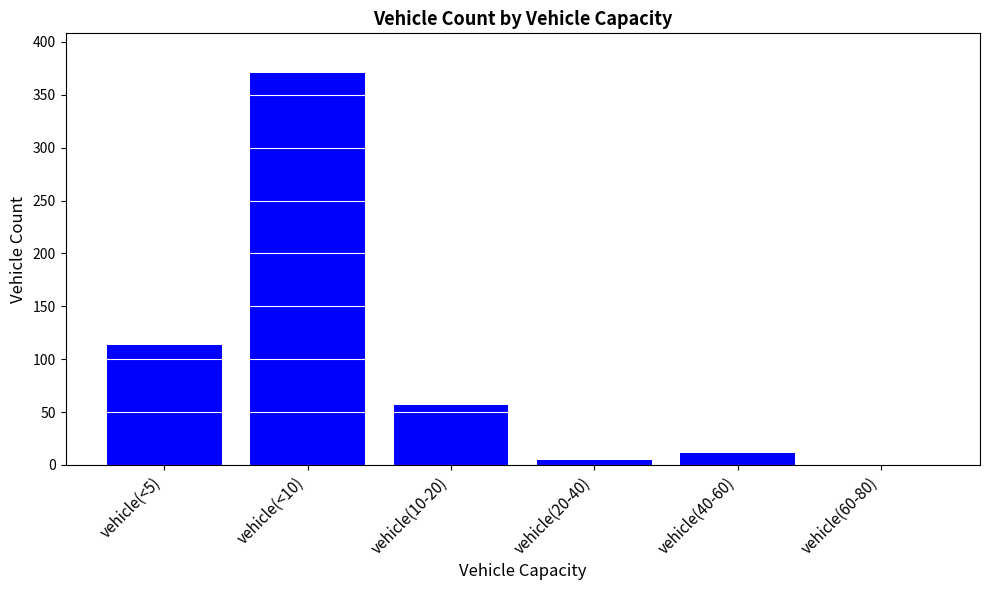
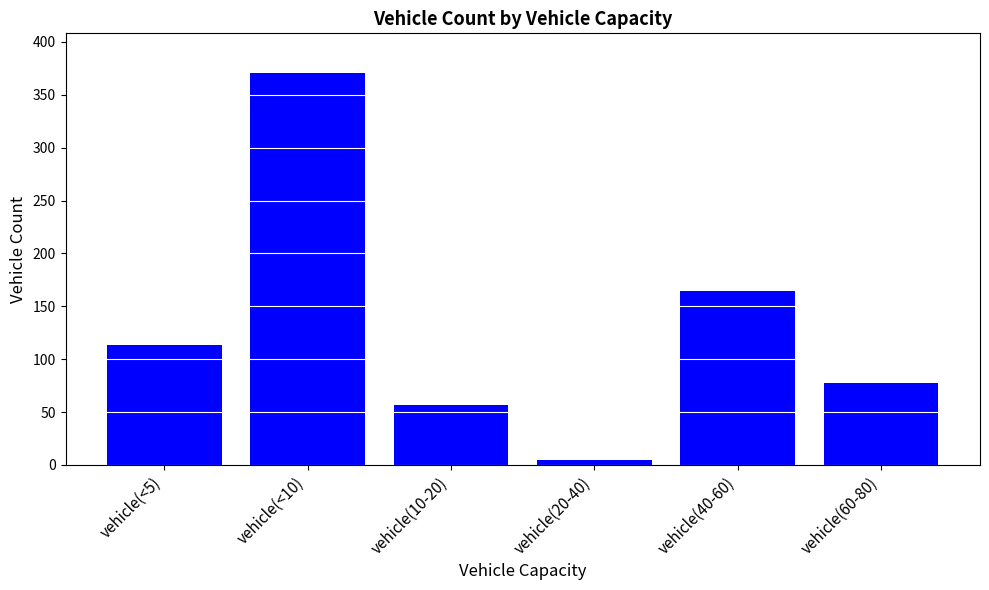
vehicle(40-60): 11 -> 164
vehicle(60-80): 0 -> 77
